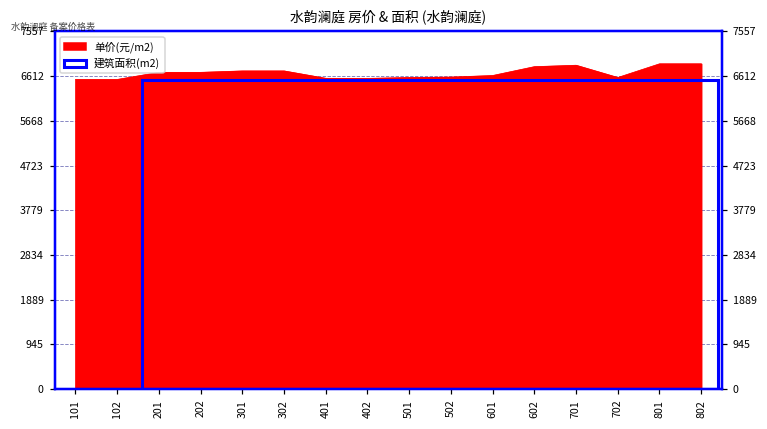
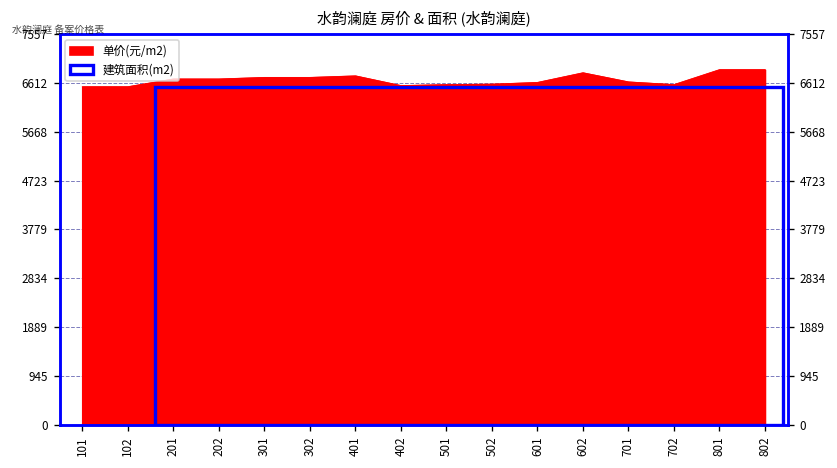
401: 6600 -> 6800
701: 6800 -> 6600
